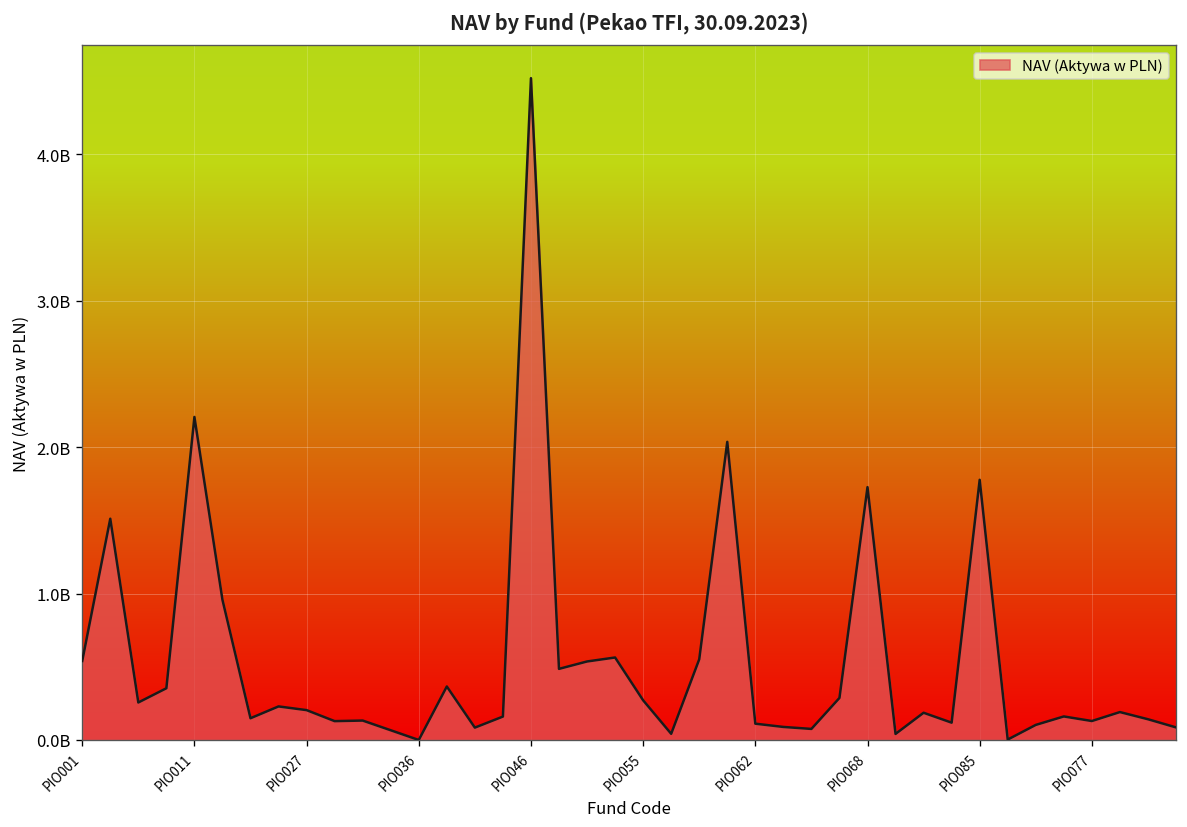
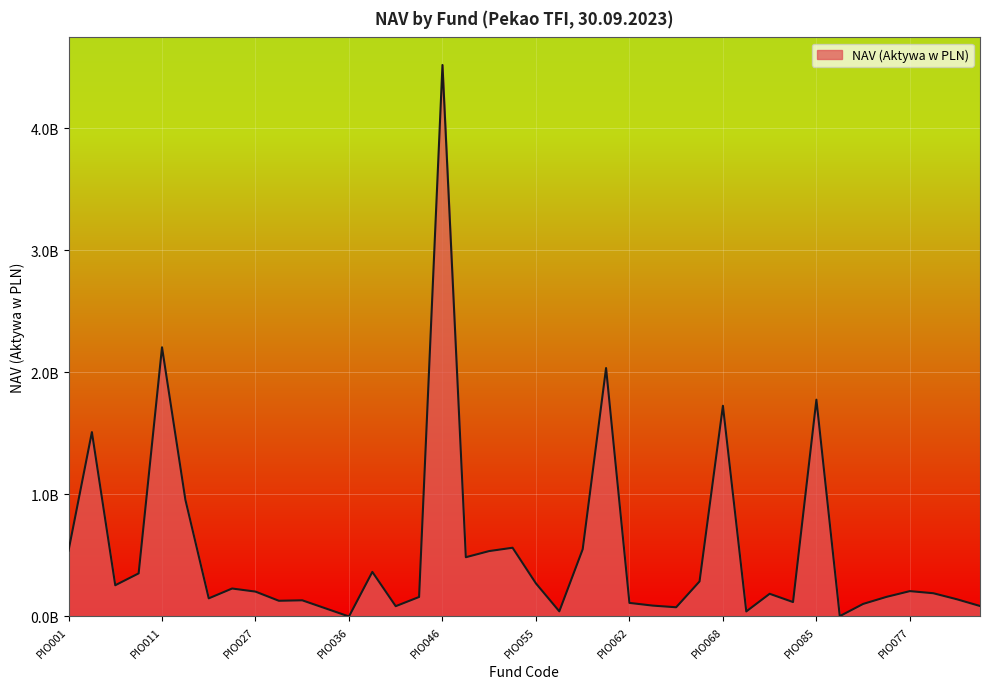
PIO077: 130000000 -> 210000000
